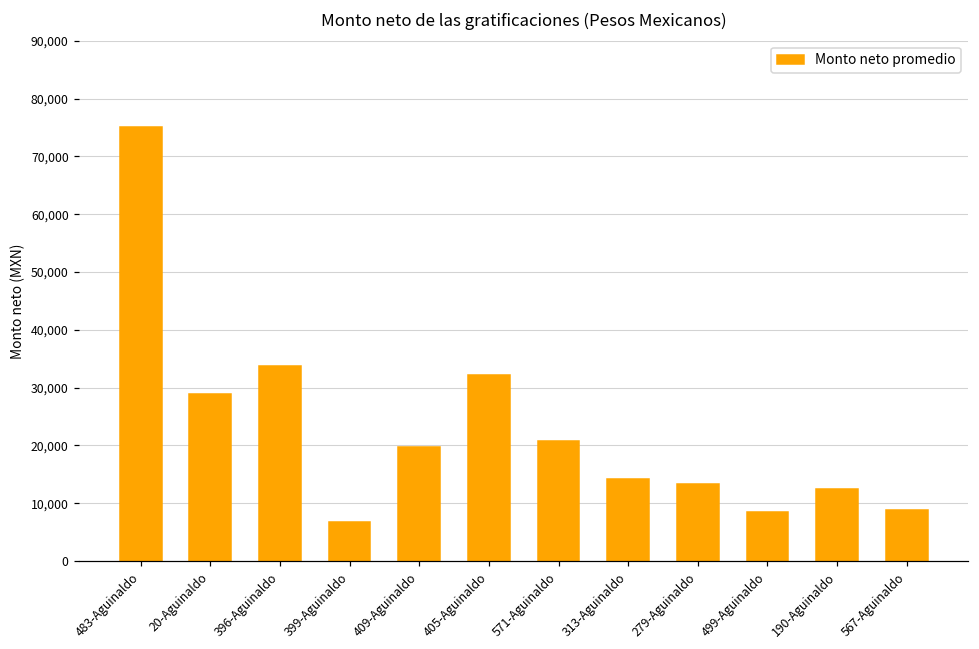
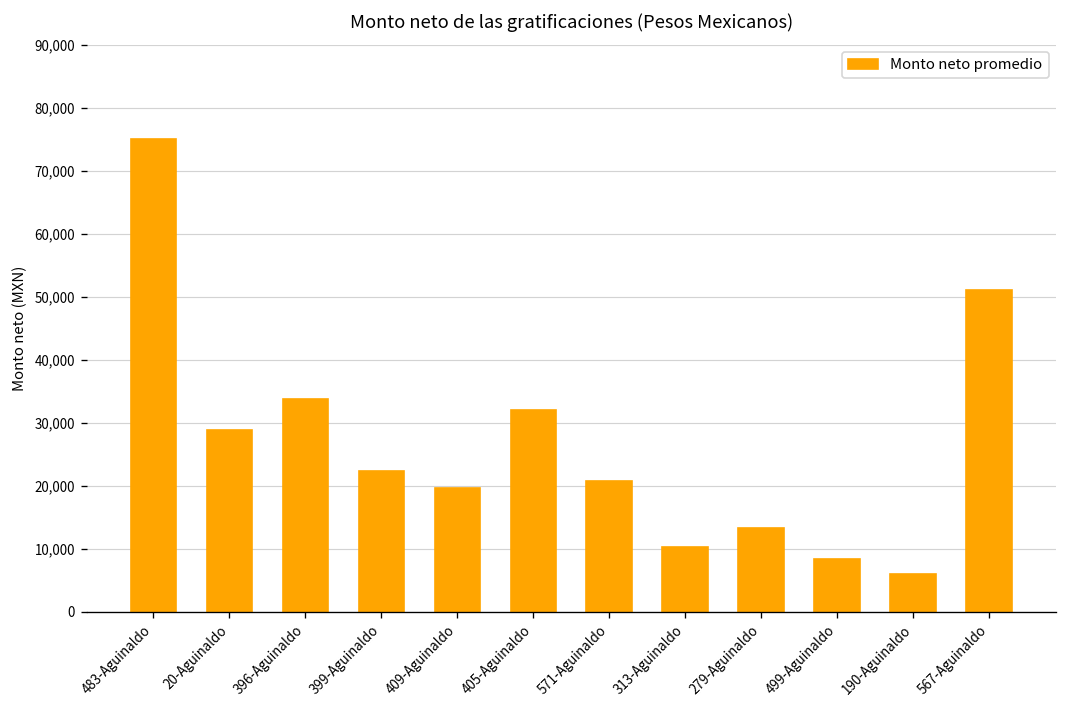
399-Aguinaldo: 7,000 -> 22,000
313-Aguinaldo: 14,000 -> 10,000
190-Aguinaldo: 12,000 -> 6,000
567-Aguinaldo: 9,000 -> 51,000
